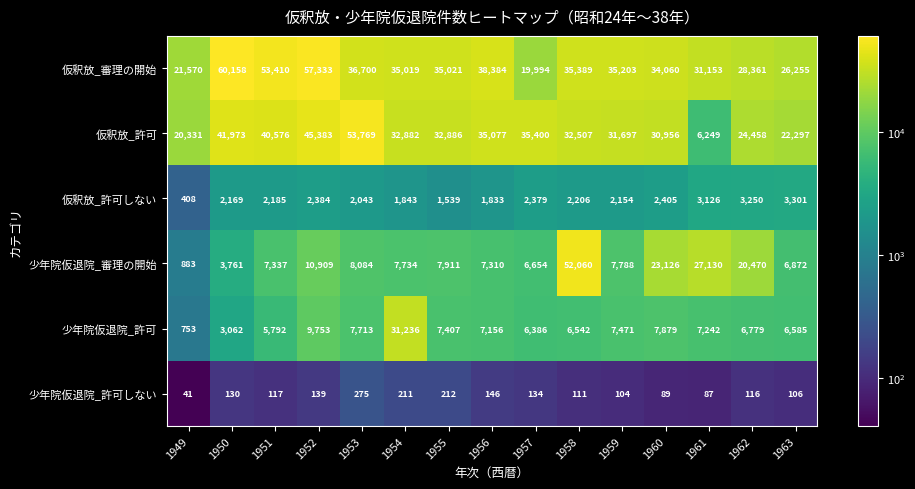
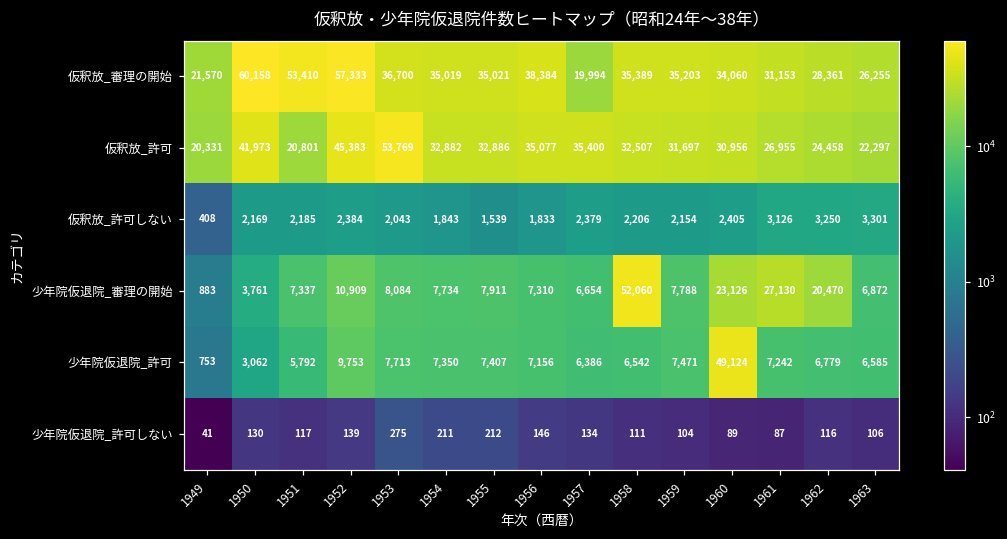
仮釈放_許可, 1951: 40,576 -> 20,801
仮釈放_許可, 1961: 6,249 -> 26,955
少年院仮退院_許可, 1954: 31,236 -> 7,350
少年院仮退院_許可, 1960: 7,879 -> 49,124
